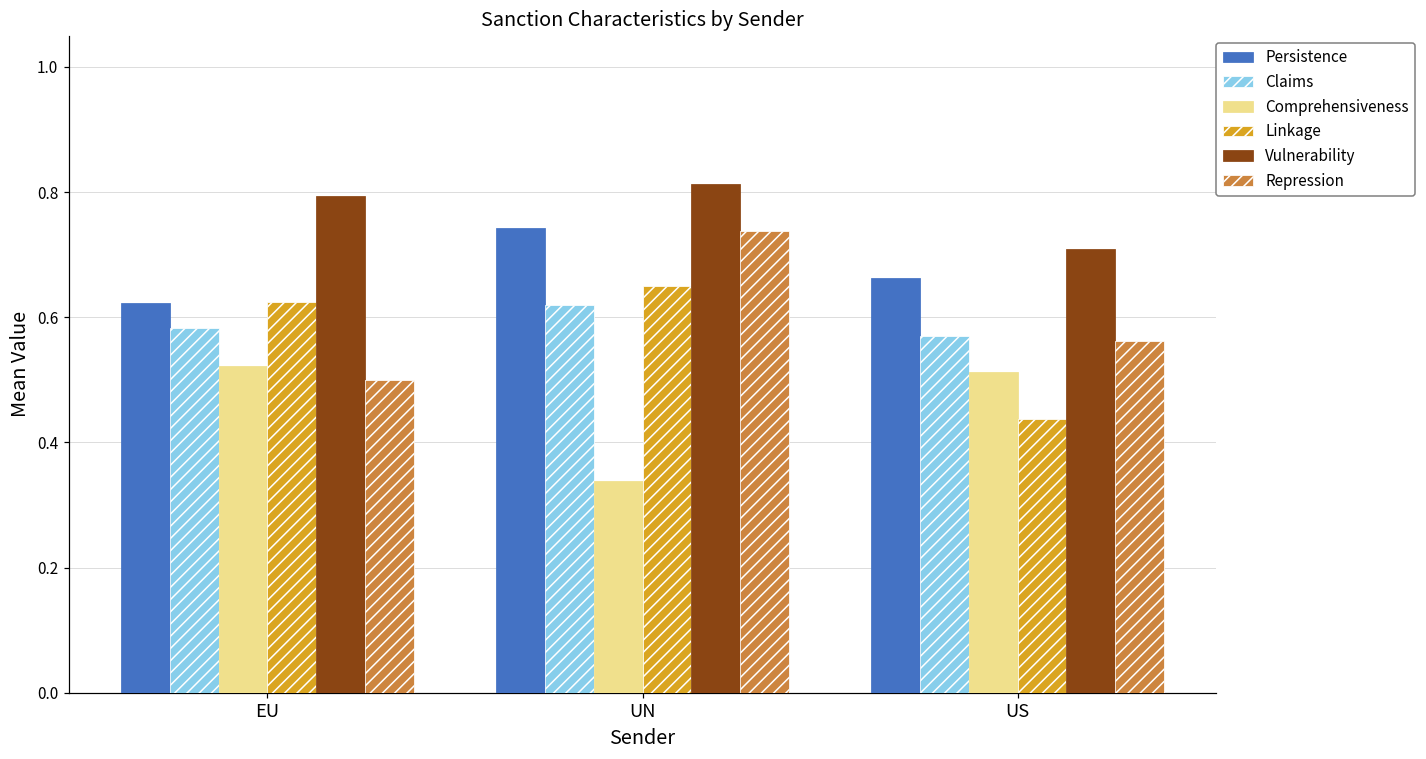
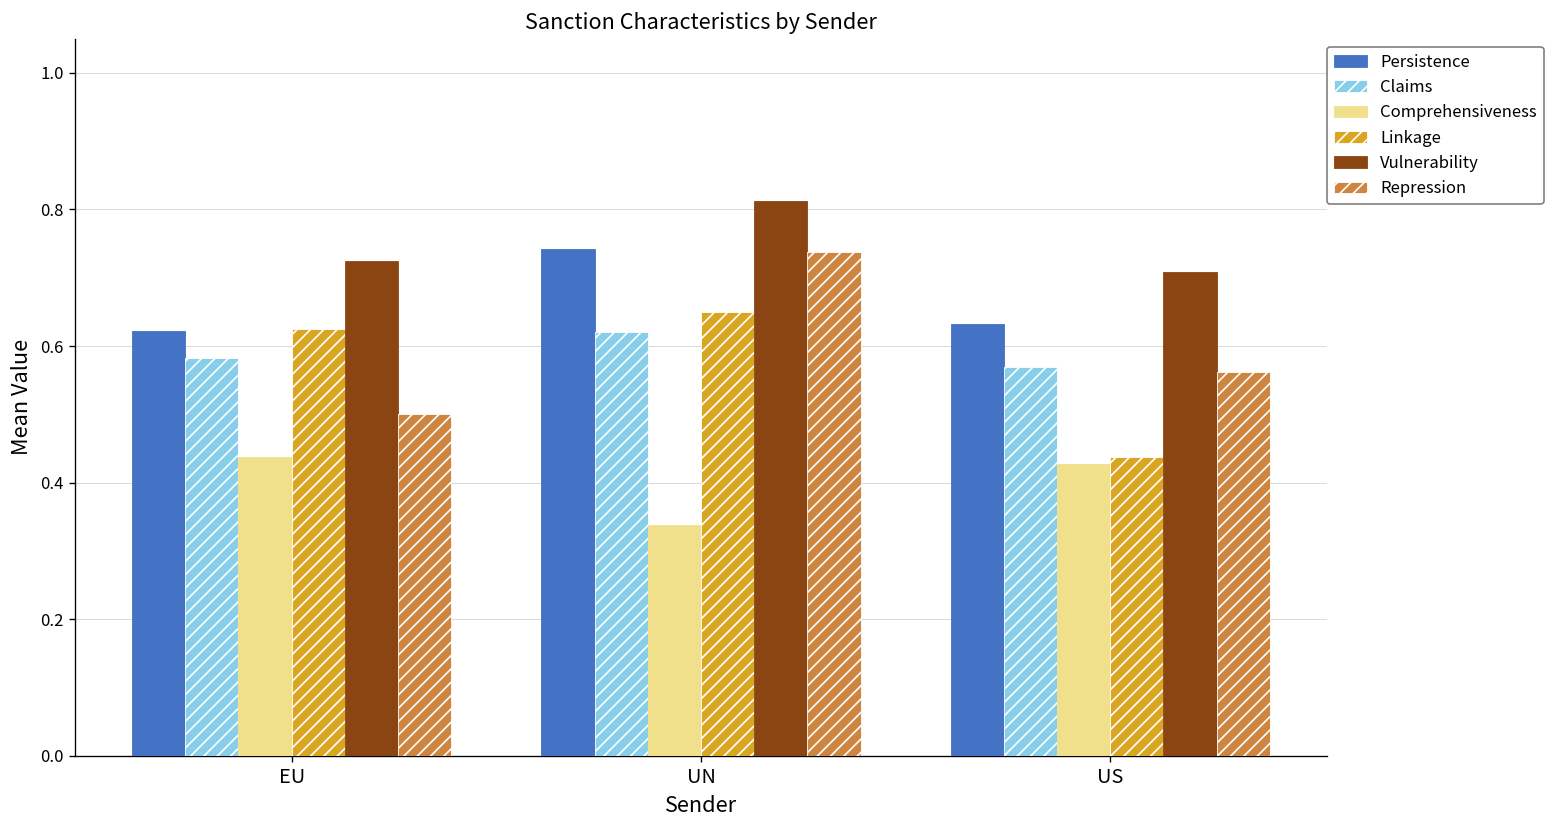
Comprehensiveness, EU: 0.52 -> 0.44
Vulnerability, EU: 0.79 -> 0.73
Persistence, US: 0.66 -> 0.63
Comprehensiveness, US: 0.51 -> 0.43
